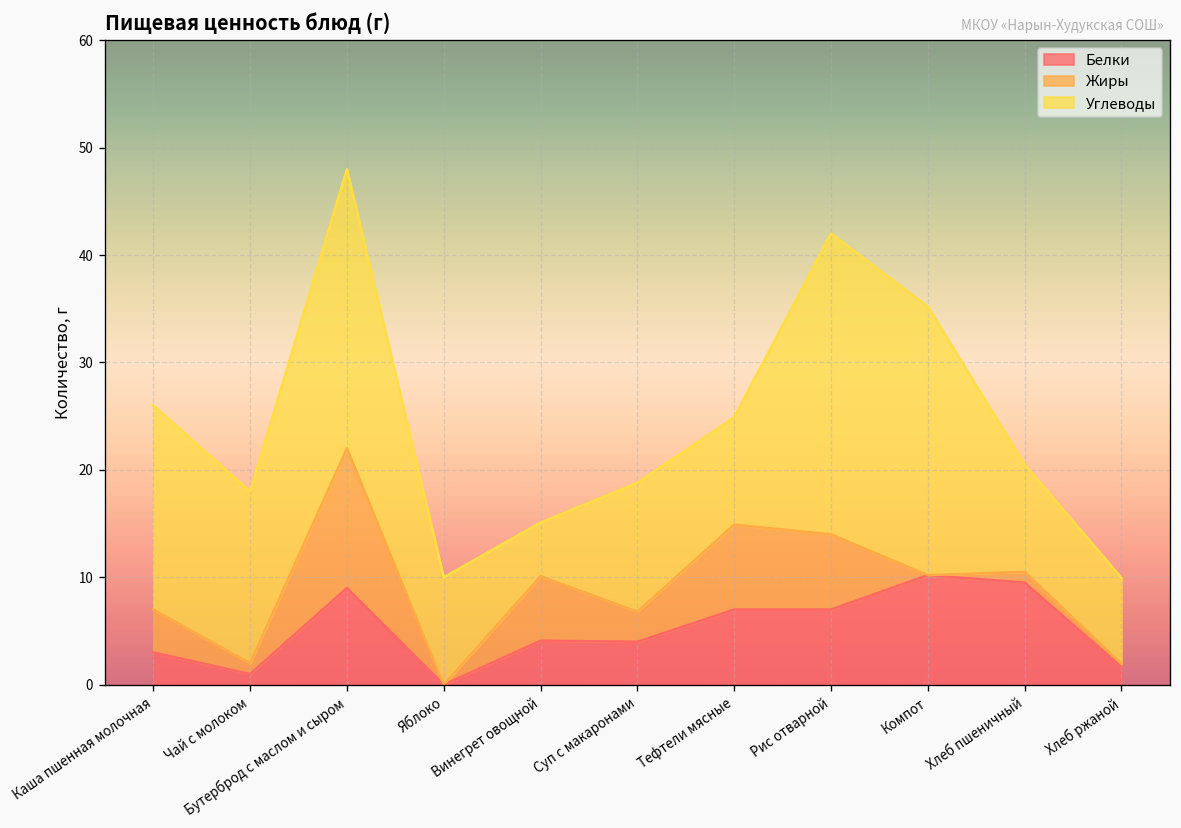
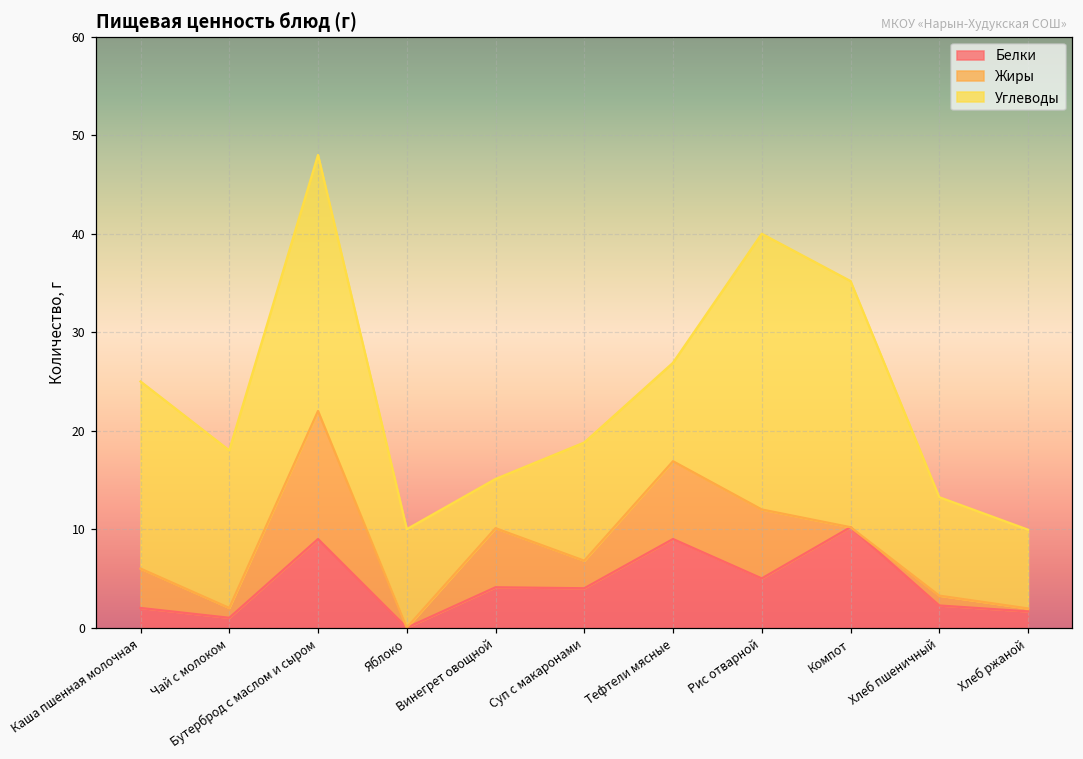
Белки, Каша пшенная молочная: 3 -> 2
Белки, Тефтели мясные: 7 -> 9
Белки, Рис отварной: 7 -> 5
Белки, Хлеб пшеничный: 10 -> 2
